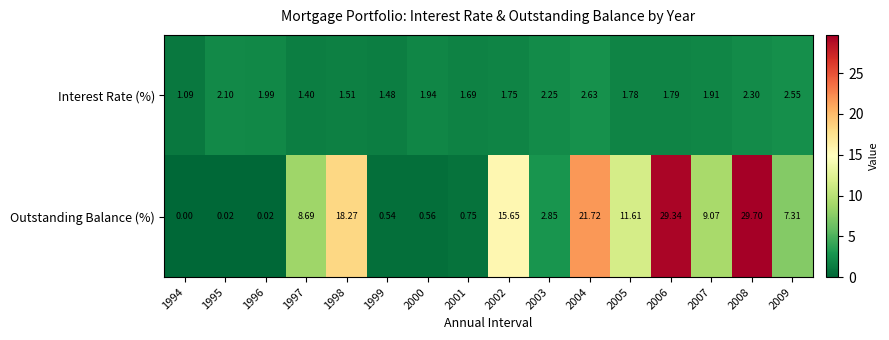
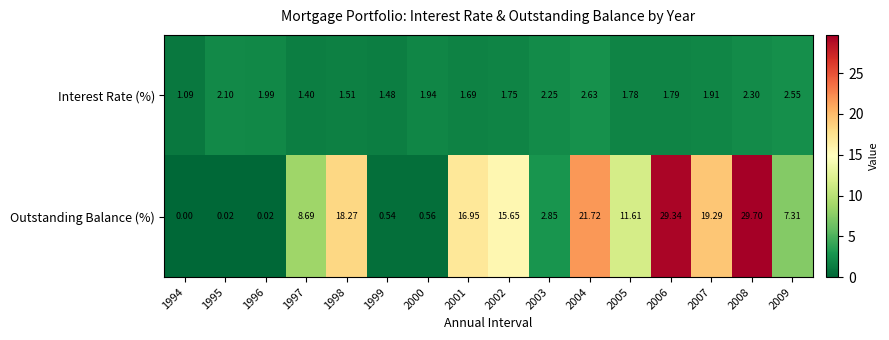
Outstanding Balance (%), 2001: 0.75 -> 16.95
Outstanding Balance (%), 2007: 9.07 -> 19.29
